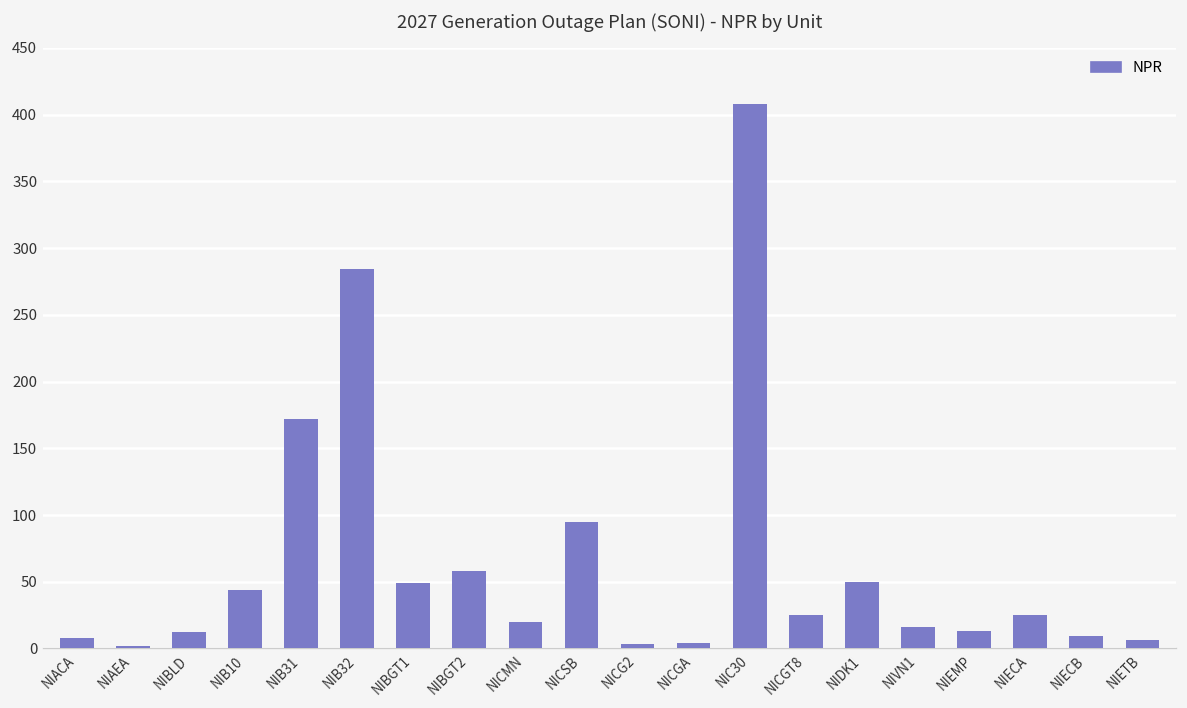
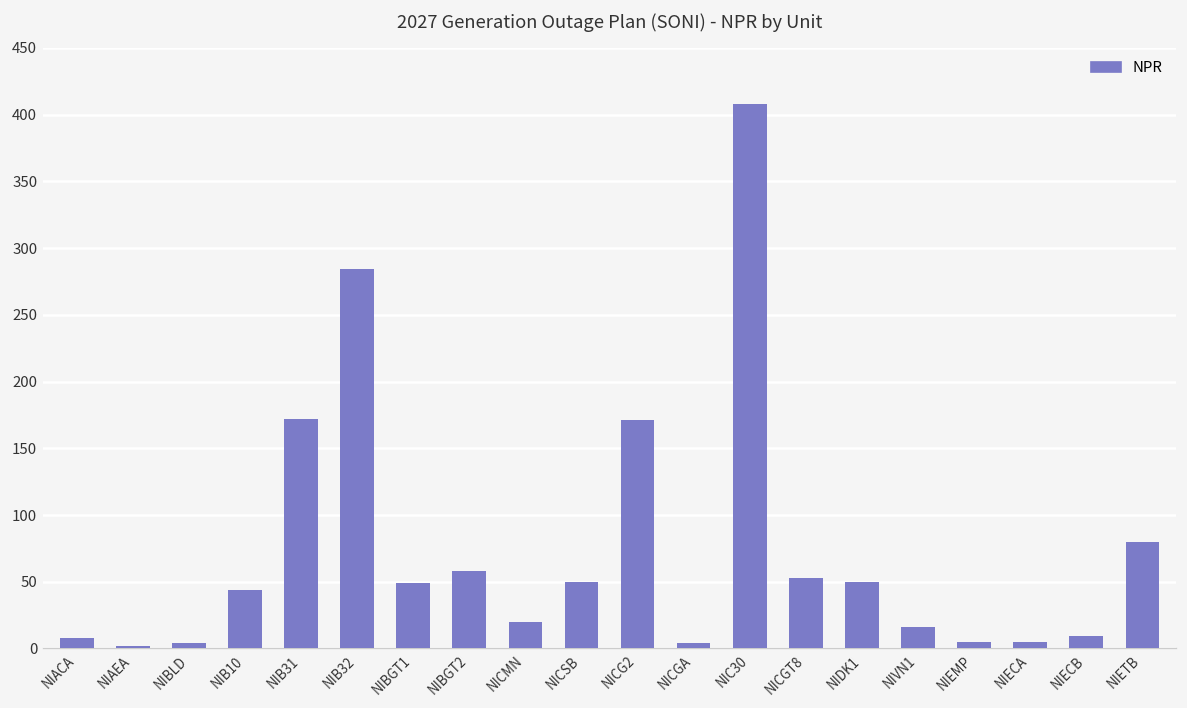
NIBLD: 12 -> 4
NICSB: 95 -> 50
NICG2: 3 -> 171
NICGT8: 25 -> 53
NIEMP: 13 -> 5
NIECA: 25 -> 5
NIETB: 6 -> 80
